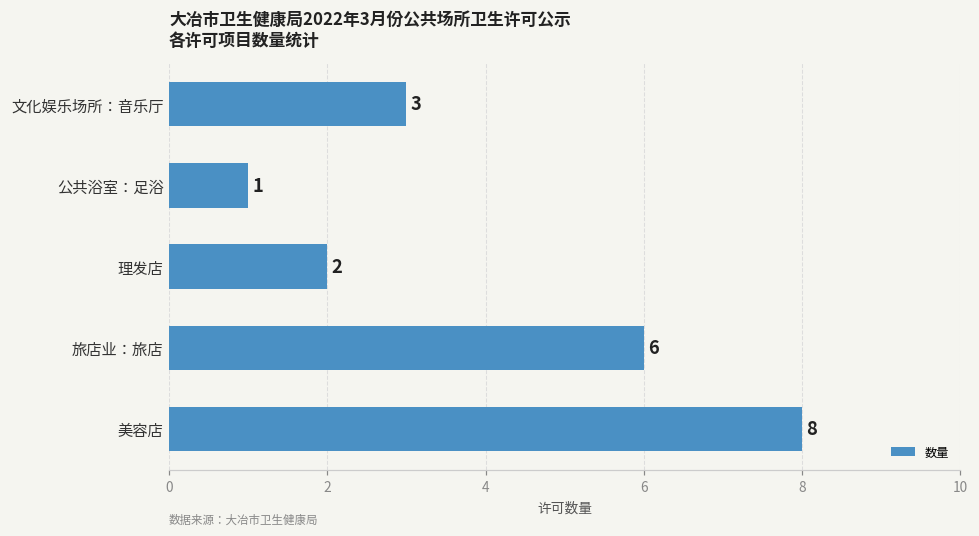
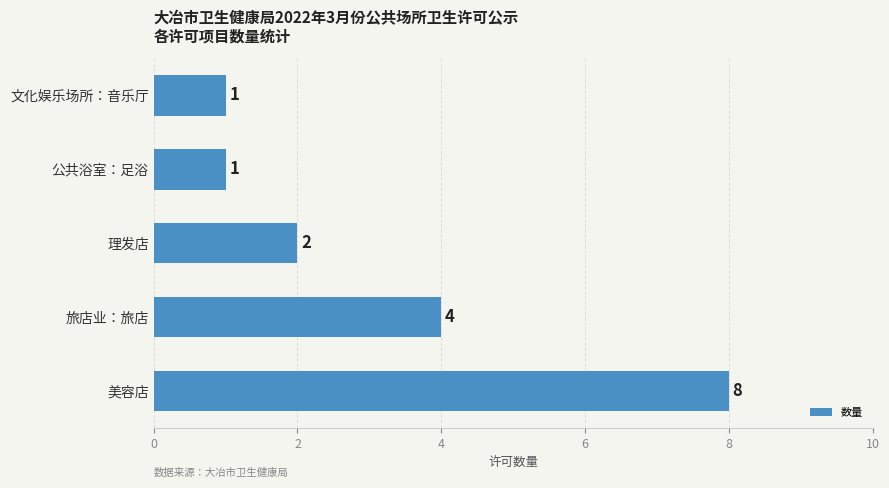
文化娱乐场所：音乐厅: 3 -> 1
旅店业：旅店: 6 -> 4
